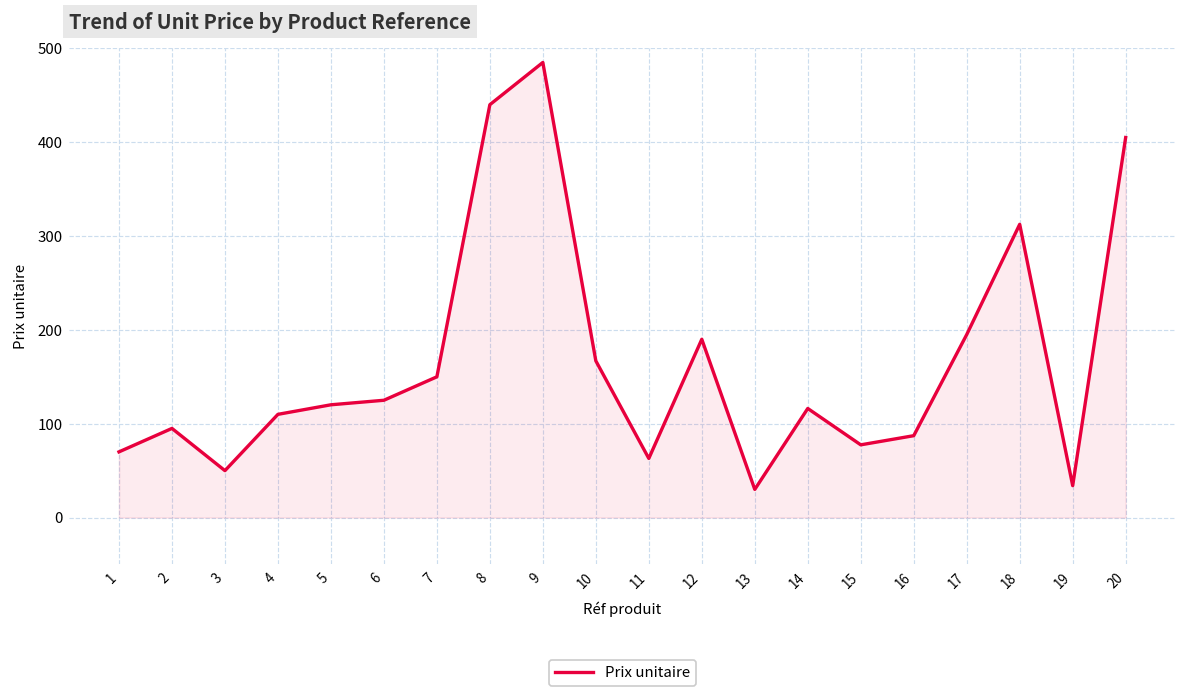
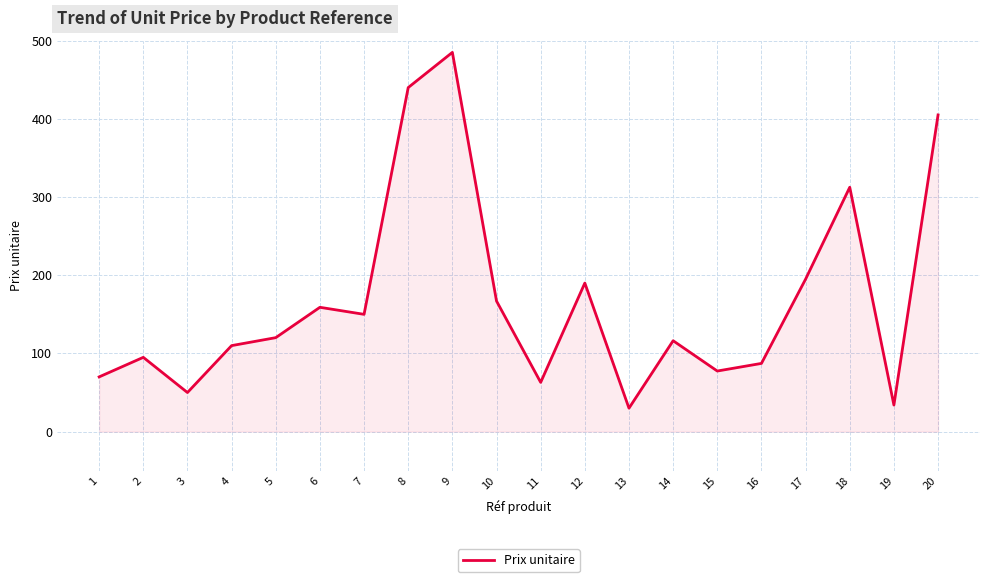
6: 130 -> 160
